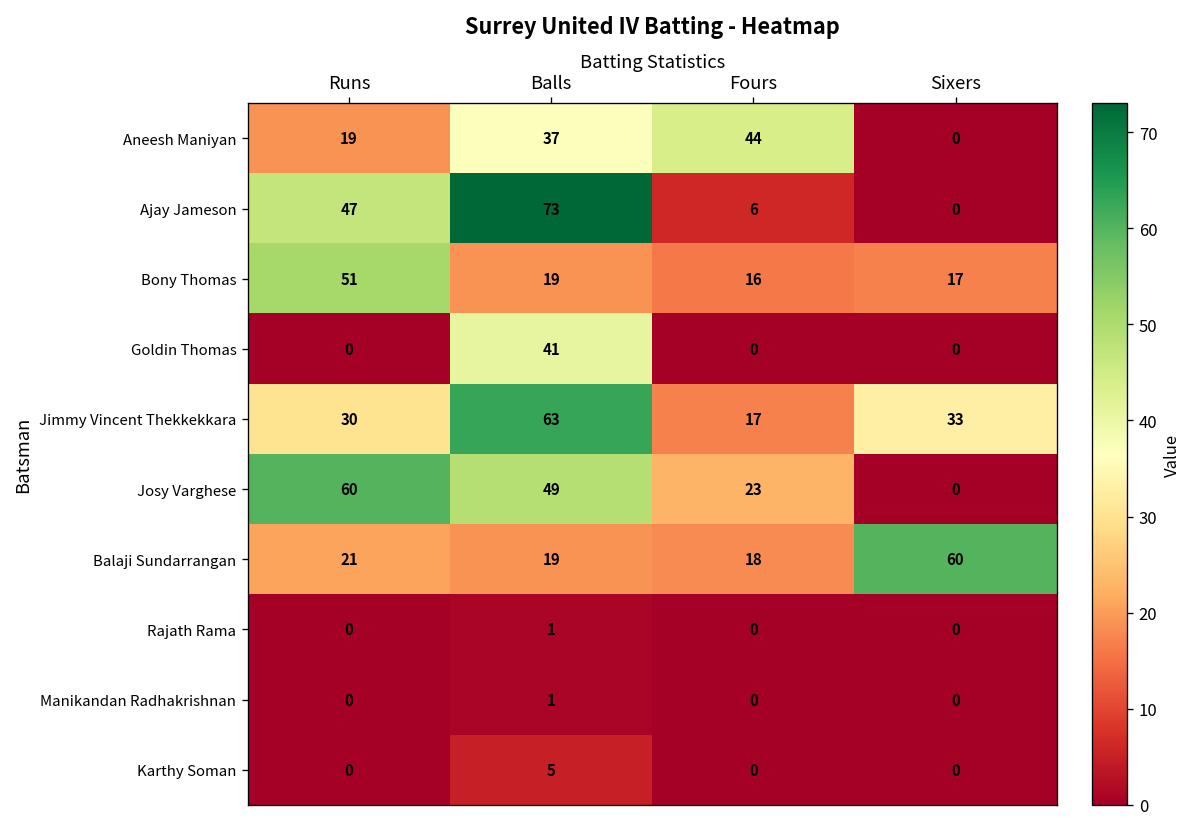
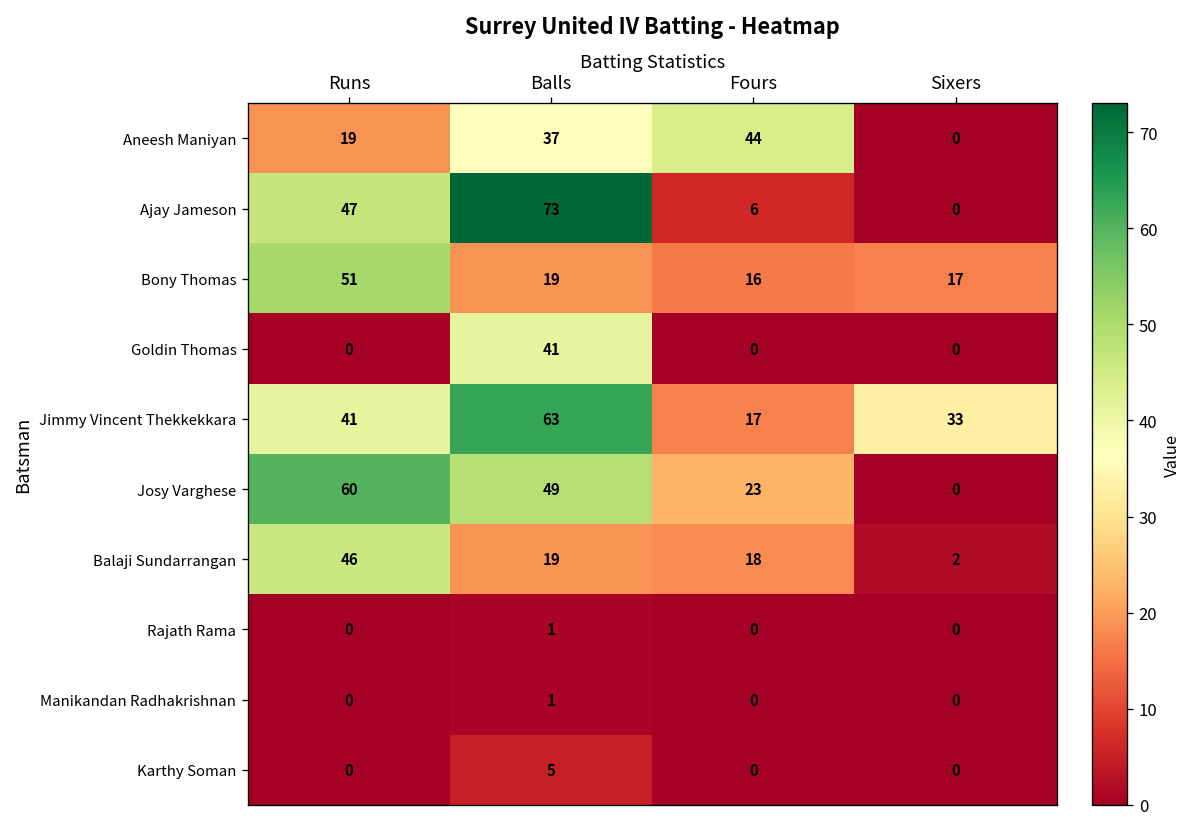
Jimmy Vincent Thekkekkara, Runs: 30 -> 41
Balaji Sundarrangan, Runs: 21 -> 46
Balaji Sundarrangan, Sixers: 60 -> 2
